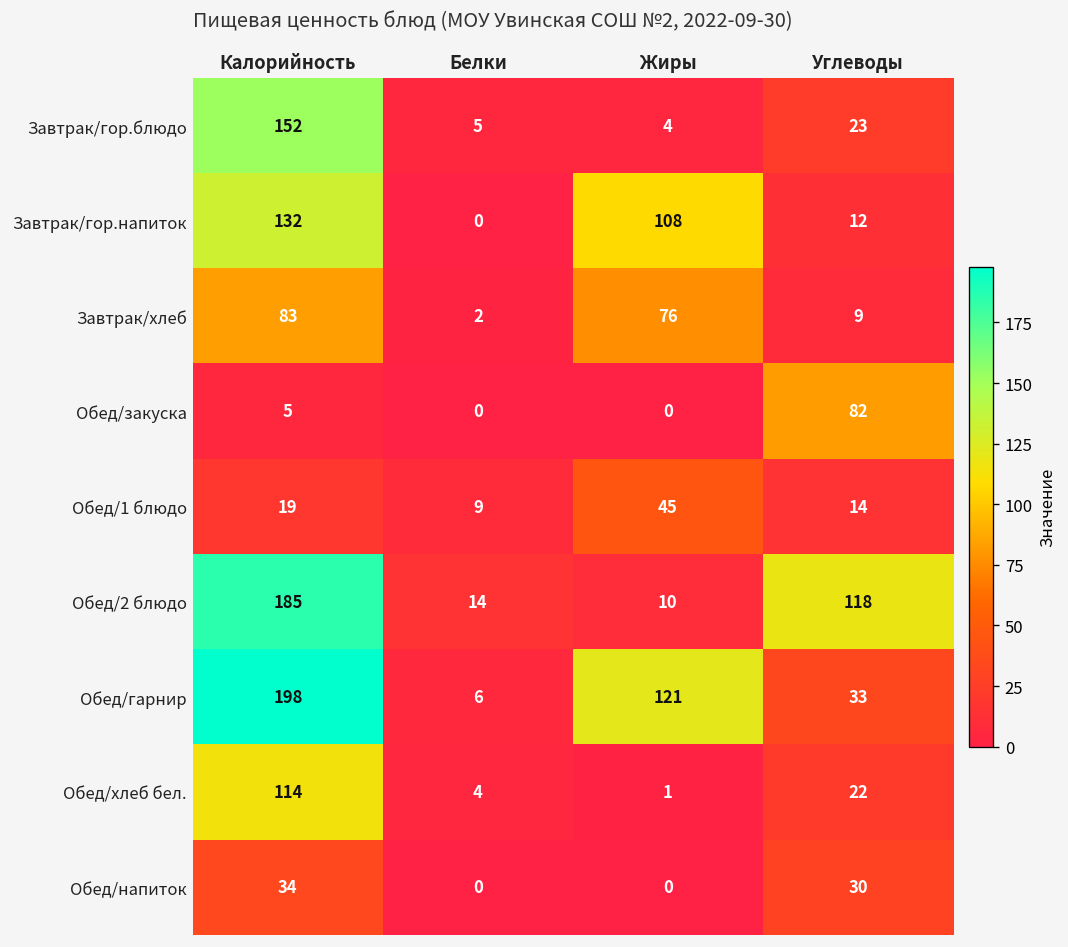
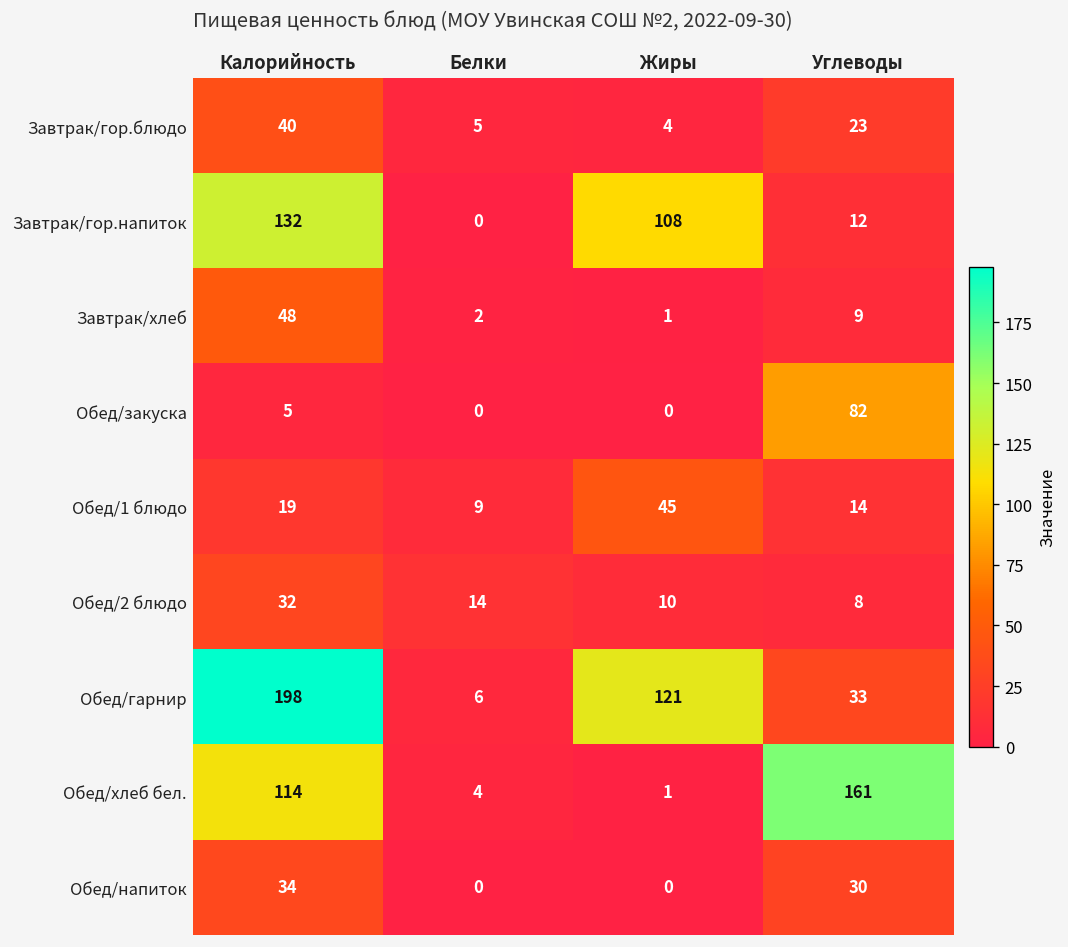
Завтрак/гор.блюдо, Калорийность: 152 -> 40
Завтрак/хлеб, Калорийность: 83 -> 48
Завтрак/хлеб, Жиры: 76 -> 1
Обед/2 блюдо, Калорийность: 185 -> 32
Обед/2 блюдо, Углеводы: 118 -> 8
Обед/хлеб бел., Углеводы: 22 -> 161
